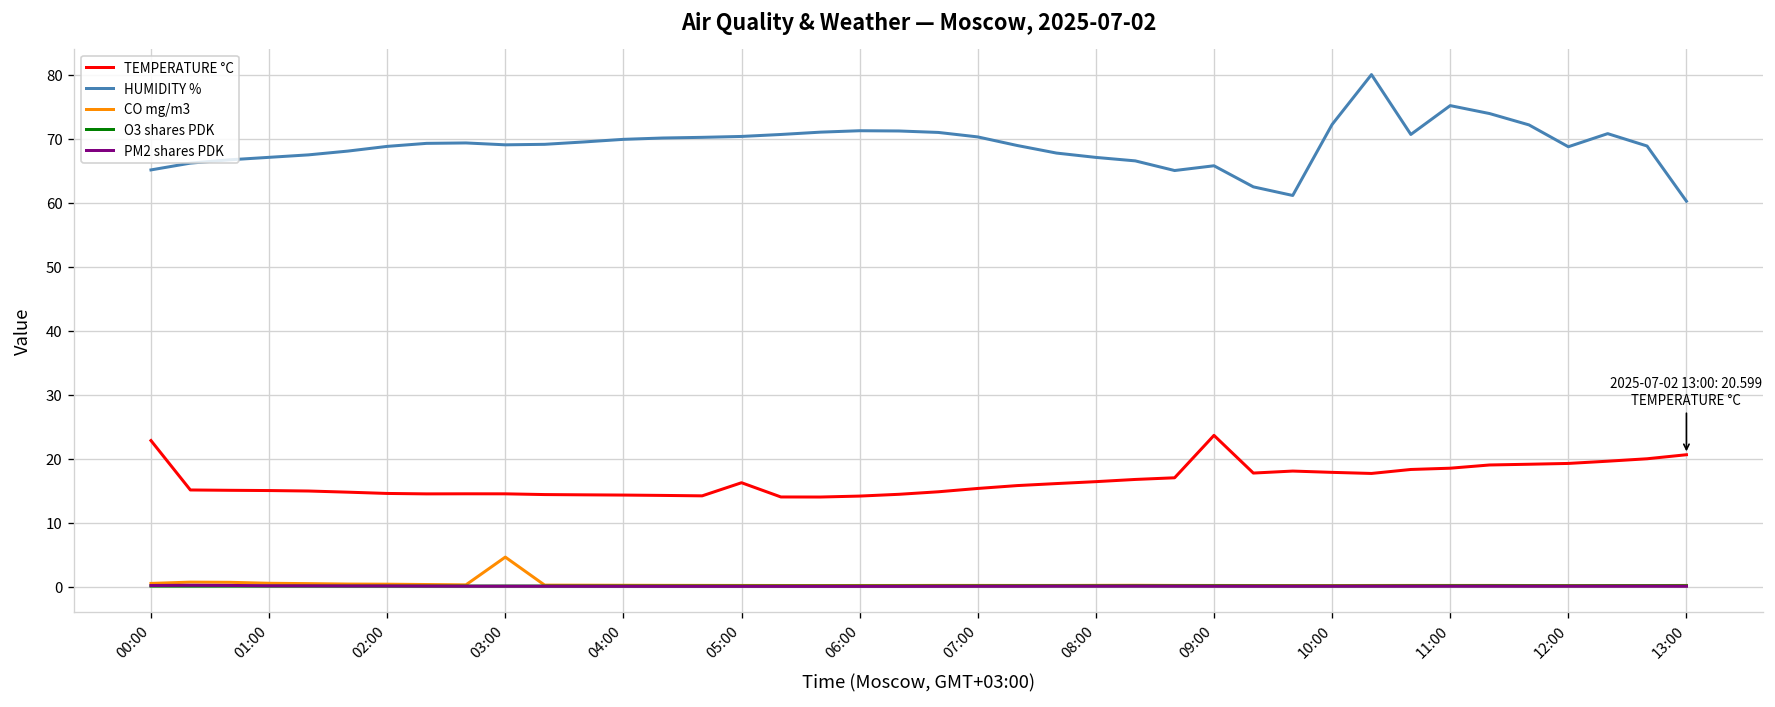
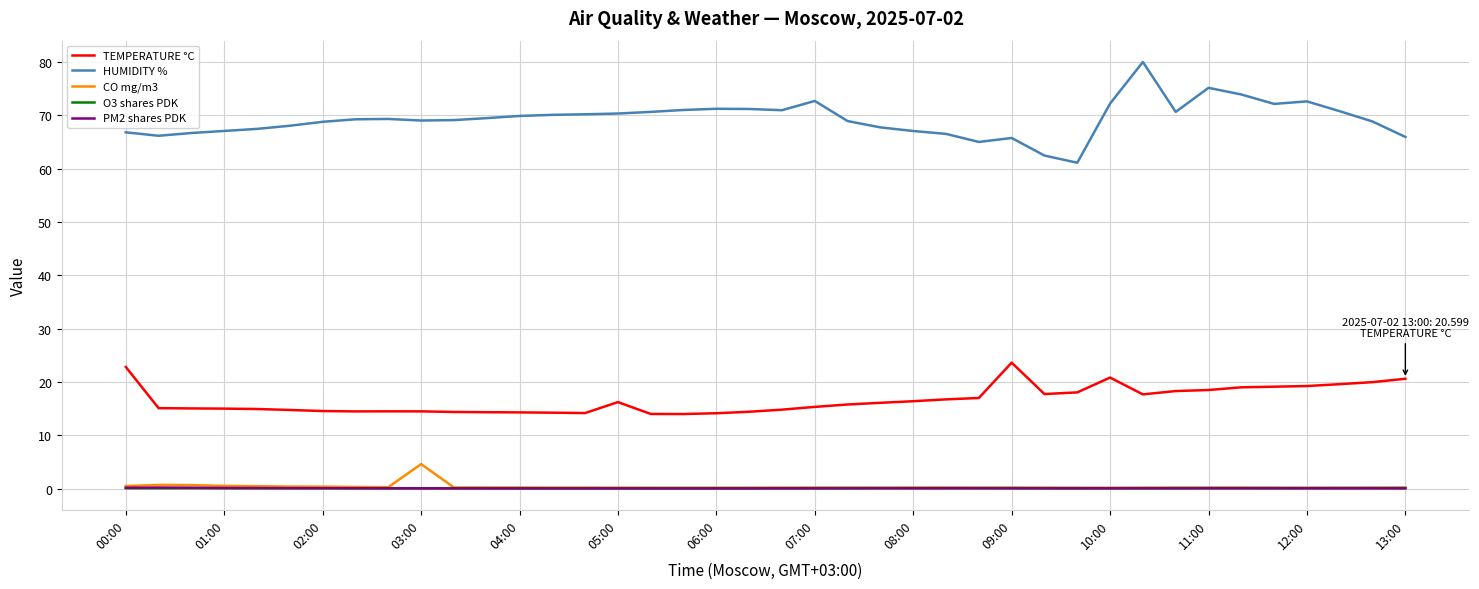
HUMIDITY %, 00:00: 65 -> 67
HUMIDITY %, 07:00: 70 -> 73
TEMPERATURE °C, 10:00: 18 -> 21
HUMIDITY %, 12:00: 69 -> 73
HUMIDITY %, 13:00: 60 -> 66
